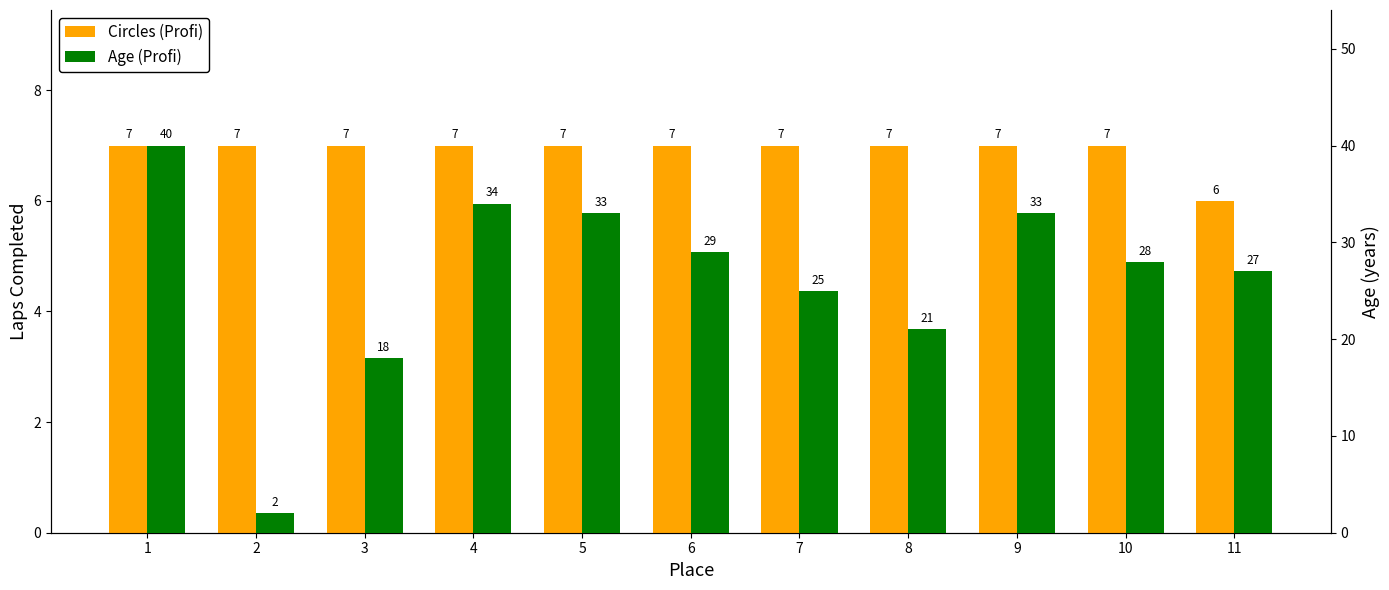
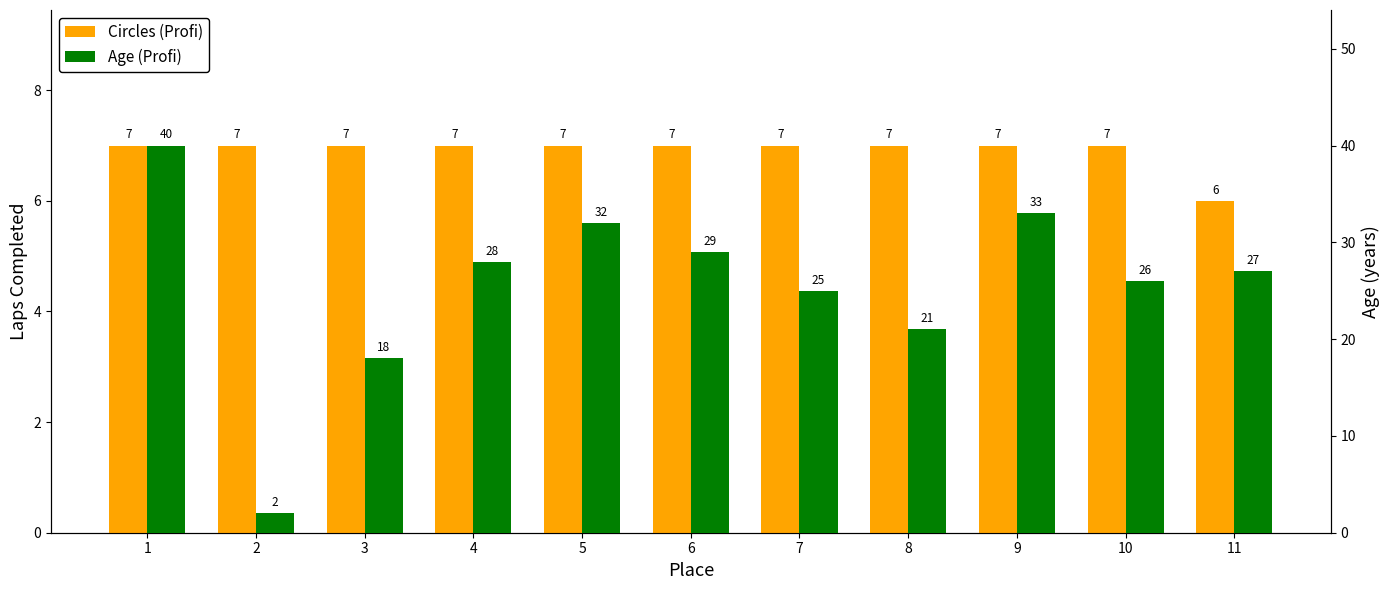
Age (Profi), 4: 34 -> 28
Age (Profi), 5: 33 -> 32
Age (Profi), 10: 28 -> 26
